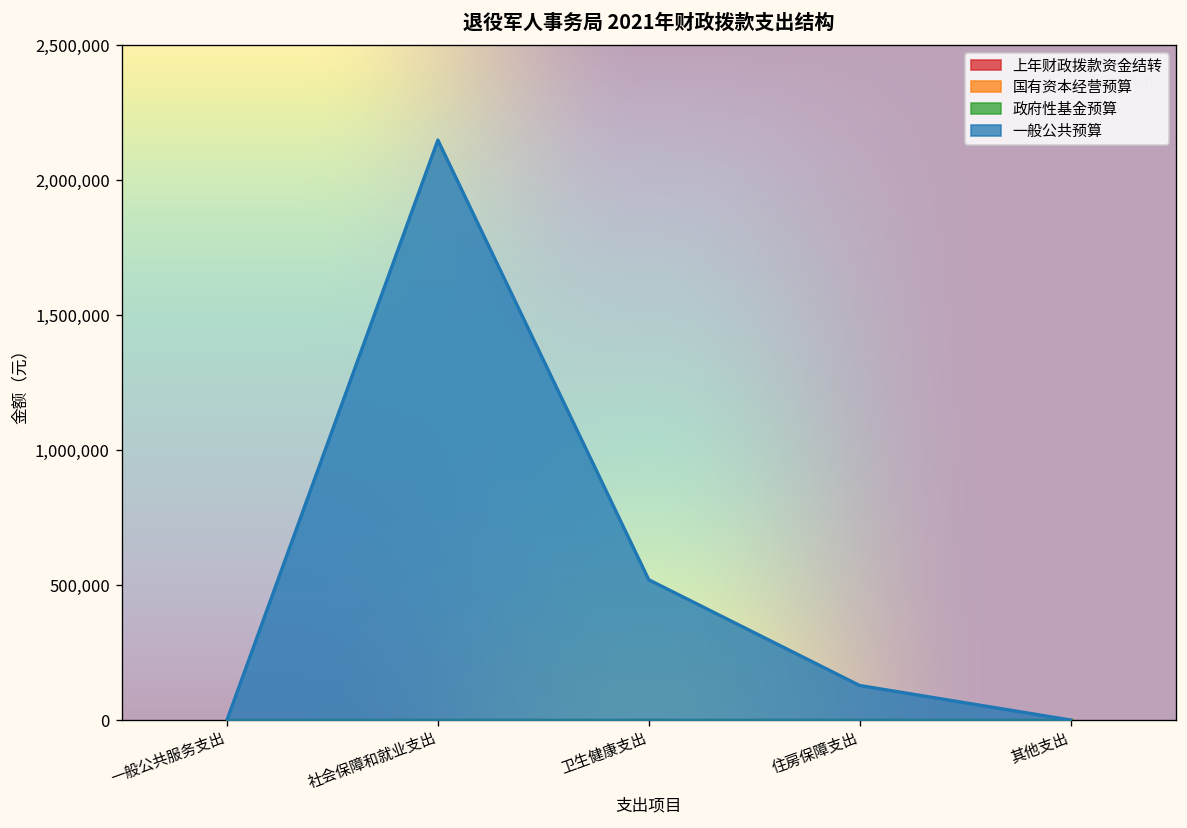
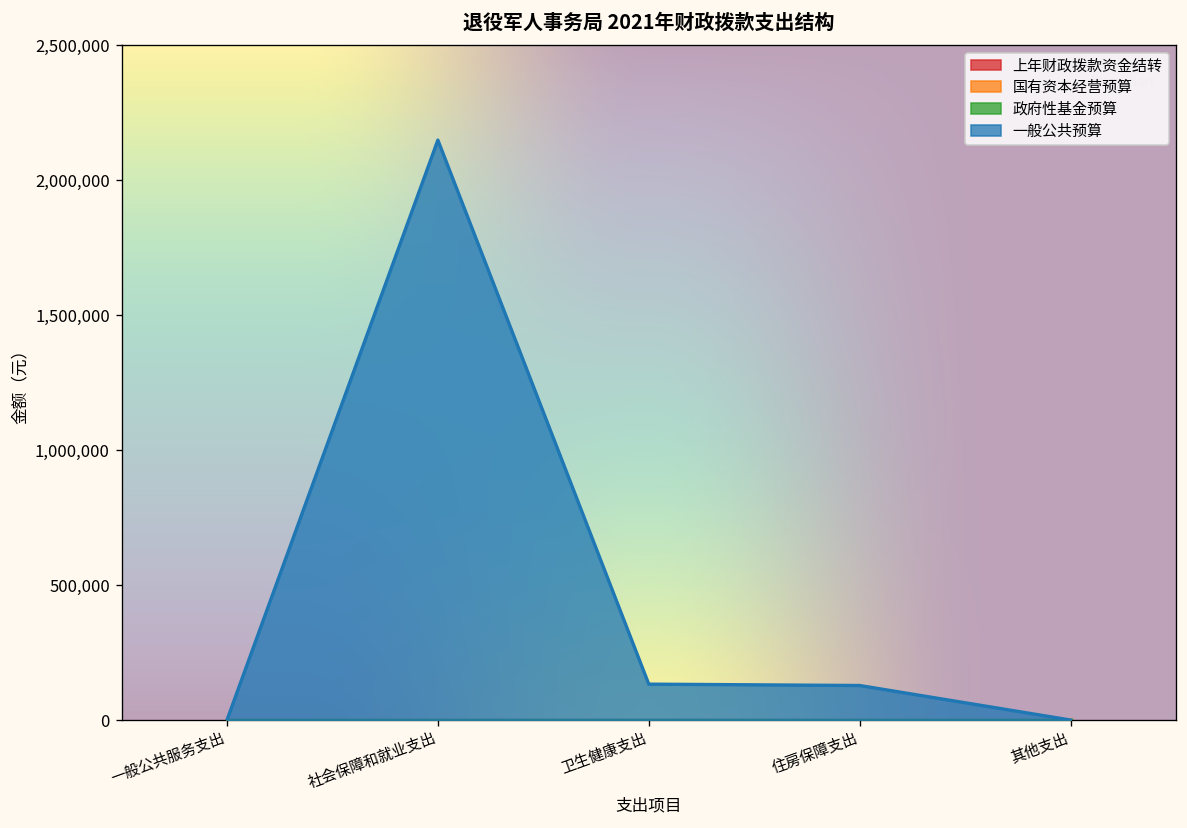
一般公共预算, 卫生健康支出: 520,000 -> 130,000
